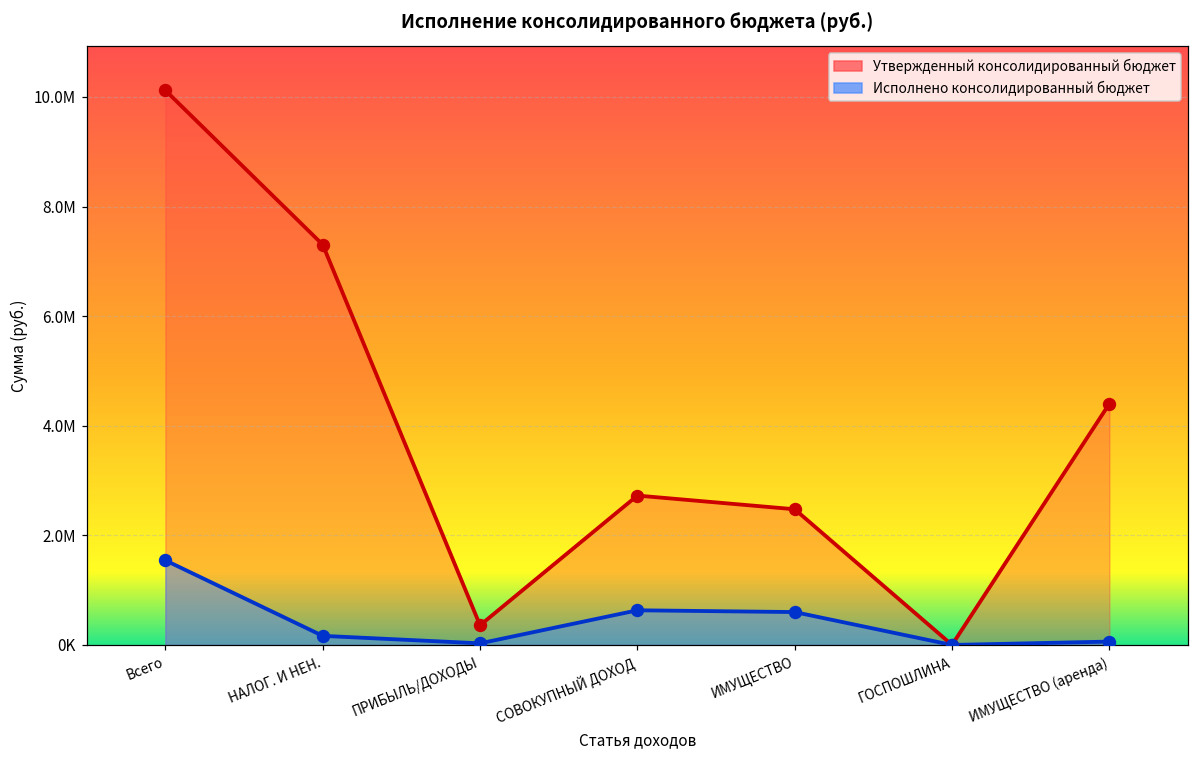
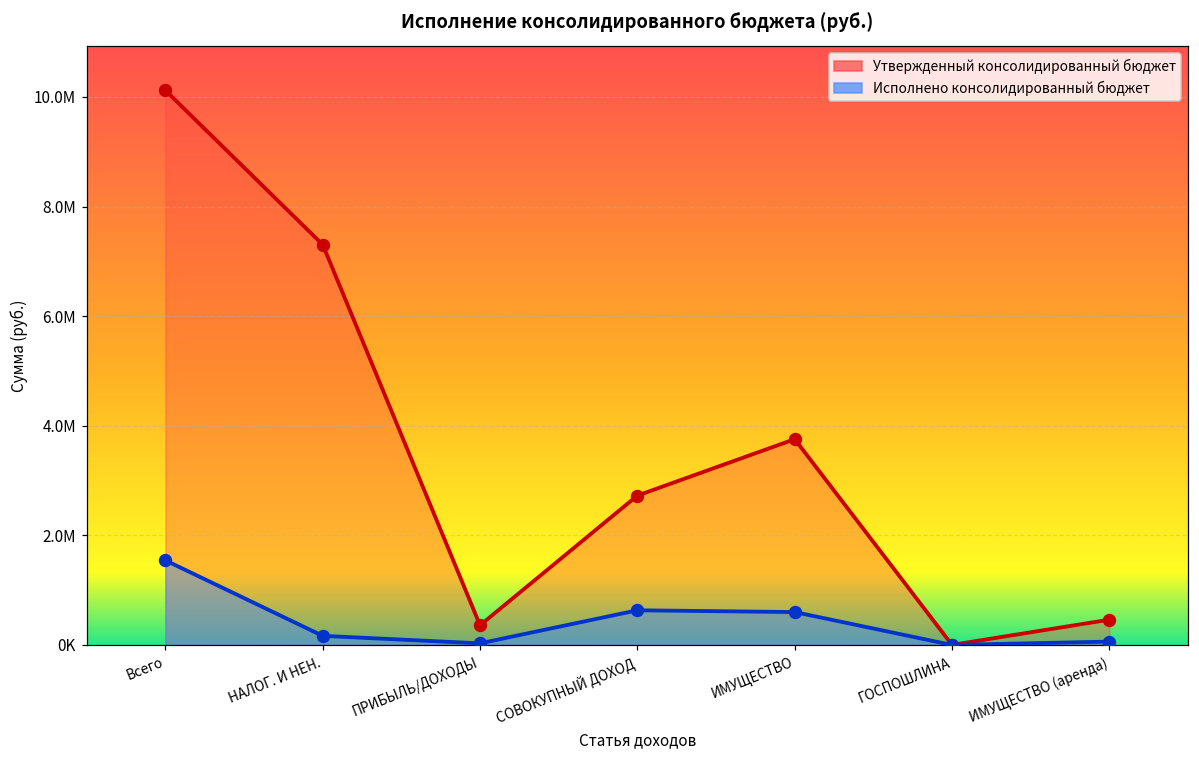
Утвержденный консолидированный бюджет, ИМУЩЕСТВО: 2500000 -> 3800000
Утвержденный консолидированный бюджет, ИМУЩЕСТВО (аренда): 4400000 -> 500000
